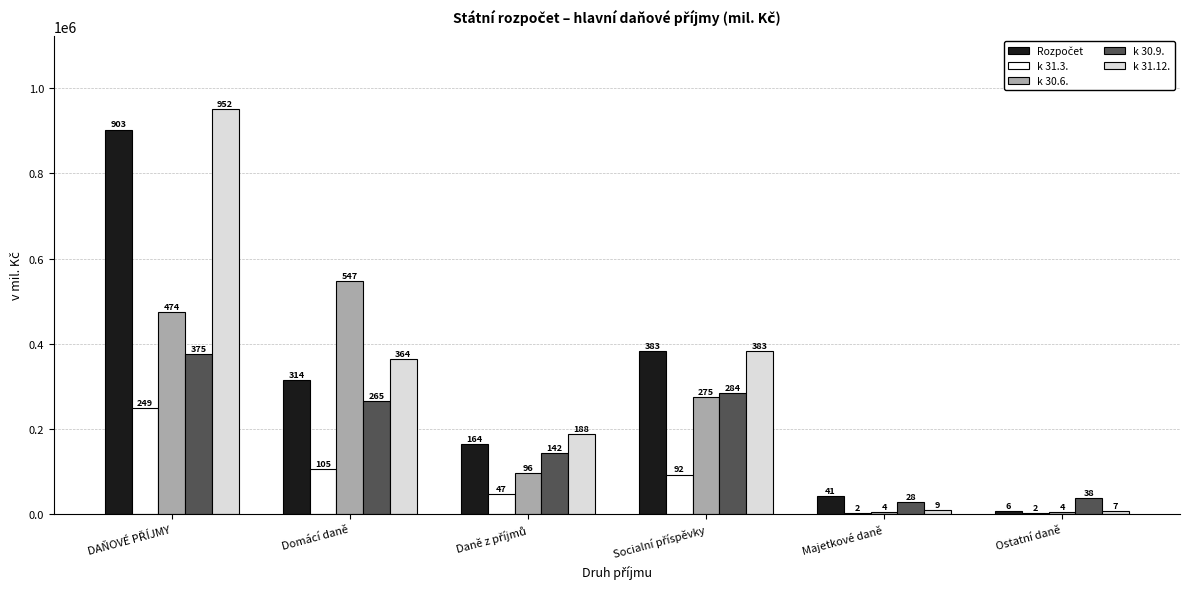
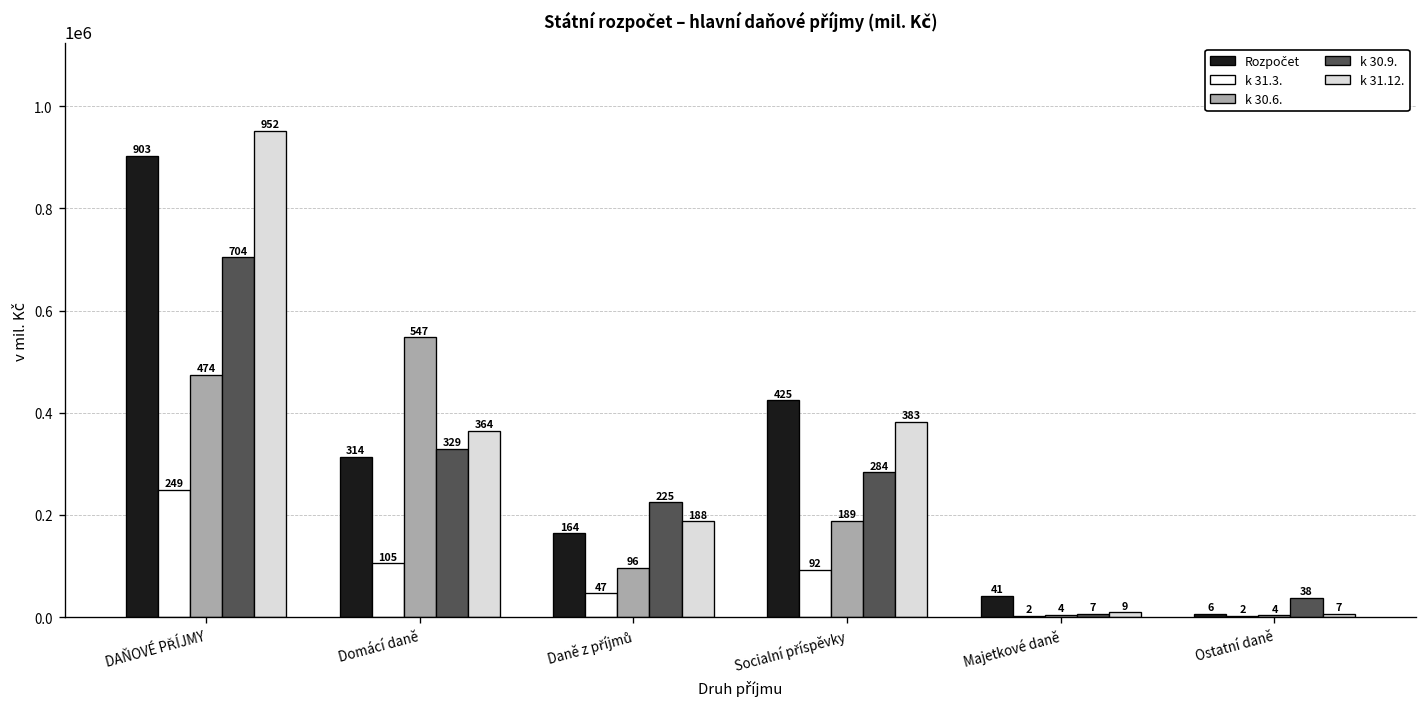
k 30.9., DAŇOVÉ PŘÍJMY: 375 -> 704
k 30.9., Domácí daně: 265 -> 329
k 30.9., Daně z příjmů: 142 -> 225
Rozpočet, Socialní příspěvky: 383 -> 425
k 30.6., Socialní příspěvky: 275 -> 189
k 30.9., Majetkové daně: 28 -> 7
